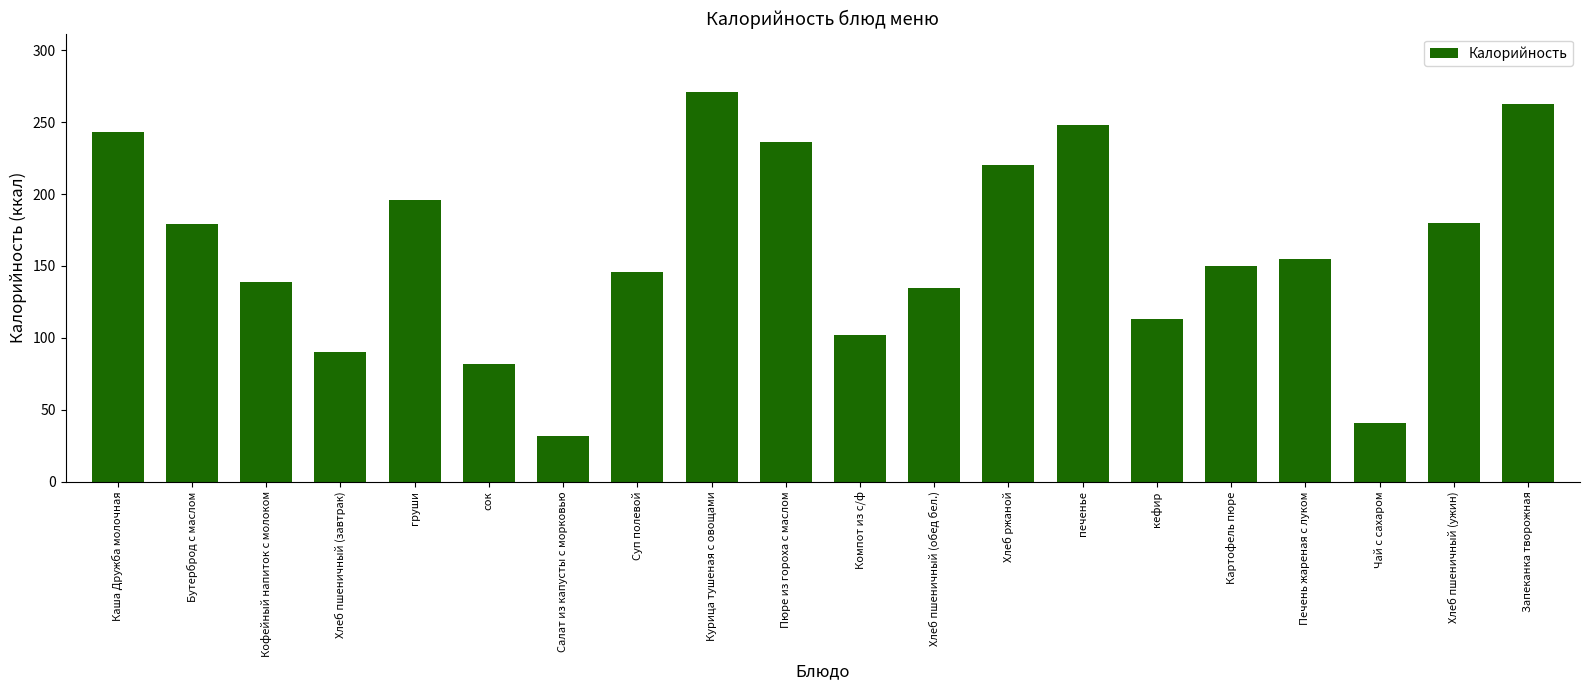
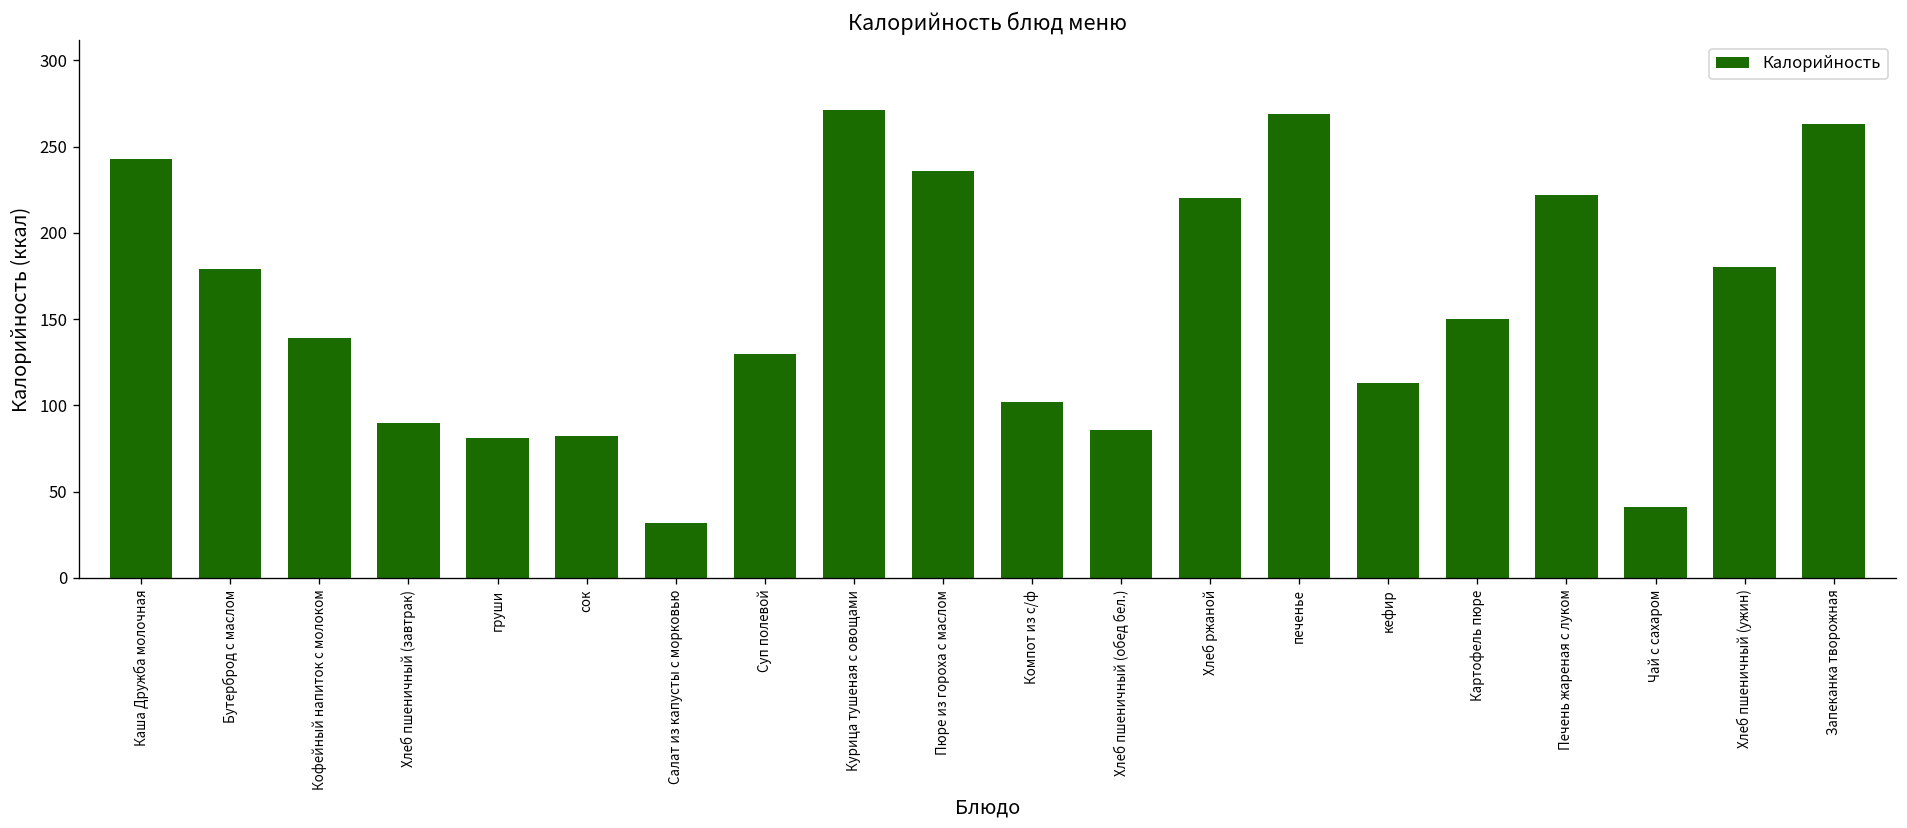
груши: 196 -> 81
Суп полевой: 146 -> 130
Хлеб пшеничный (обед бел.): 135 -> 86
печенье: 248 -> 269
Печень жареная с луком: 155 -> 222
